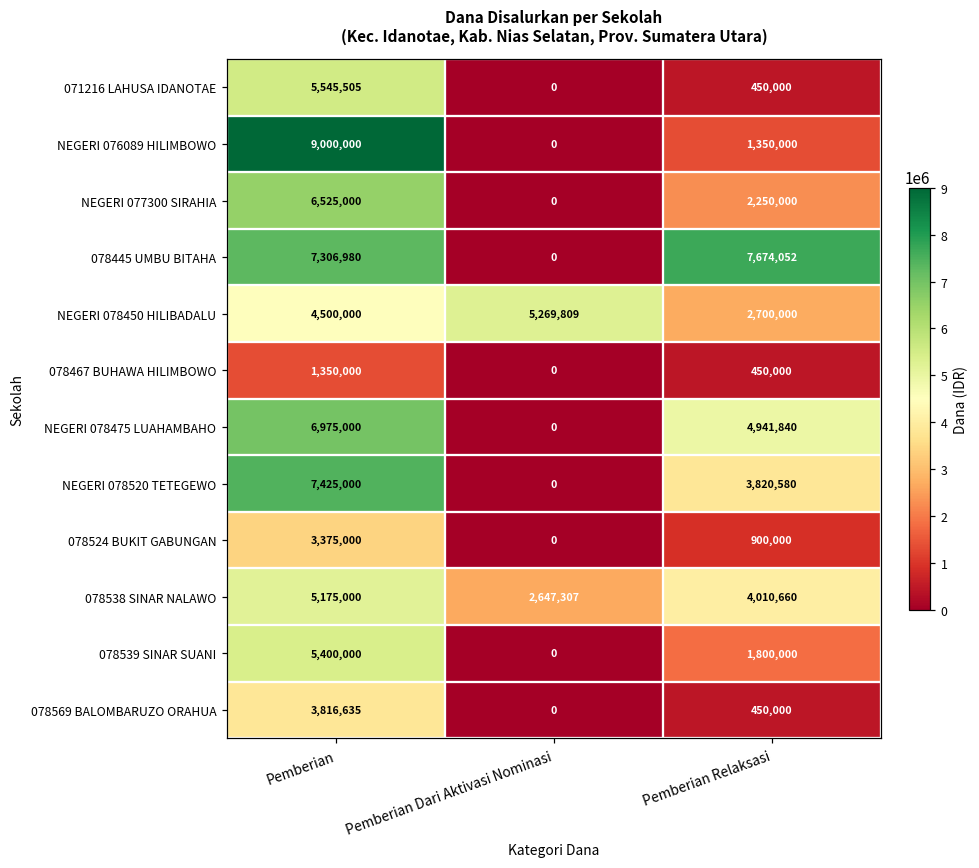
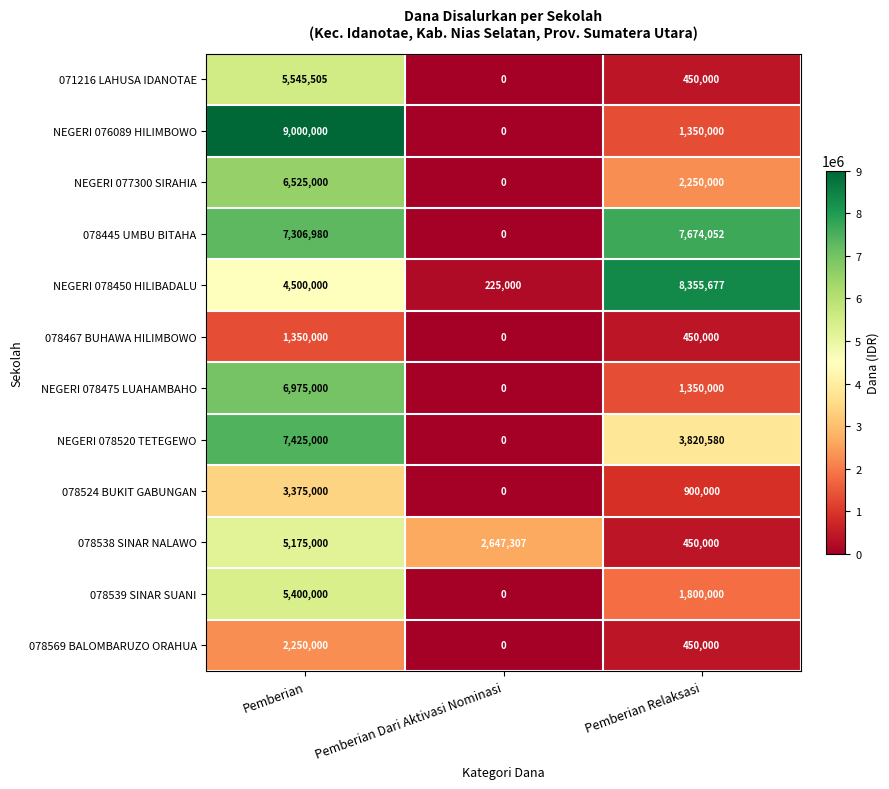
NEGERI 078450 HILIBADALU, Pemberian Dari Aktivasi Nominasi: 5,269,809 -> 225,000
NEGERI 078450 HILIBADALU, Pemberian Relaksasi: 2,700,000 -> 8,355,677
NEGERI 078475 LUAHAMBAHO, Pemberian Relaksasi: 4,941,840 -> 1,350,000
078538 SINAR NALAWO, Pemberian Relaksasi: 4,010,660 -> 450,000
078569 BALOMBARUZO ORAHUA, Pemberian: 3,816,635 -> 2,250,000
